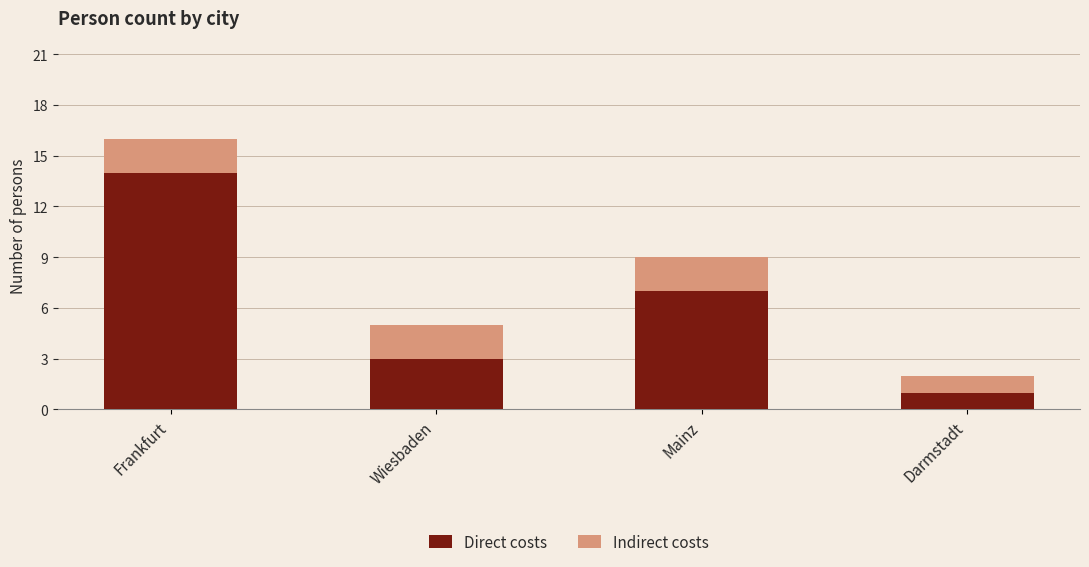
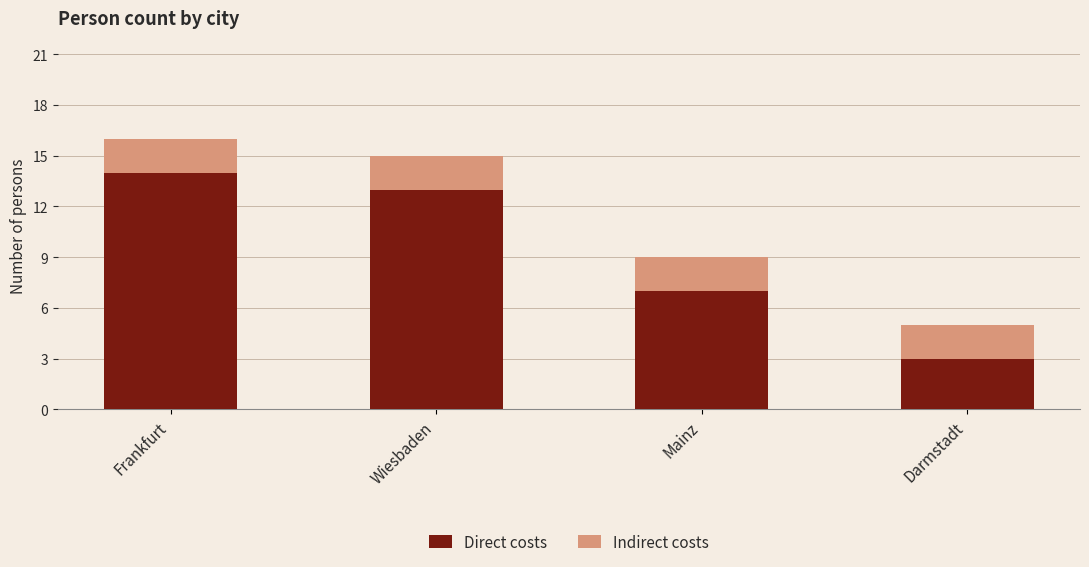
Direct costs, Wiesbaden: 3 -> 13
Direct costs, Darmstadt: 1 -> 3
Indirect costs, Darmstadt: 1 -> 2
